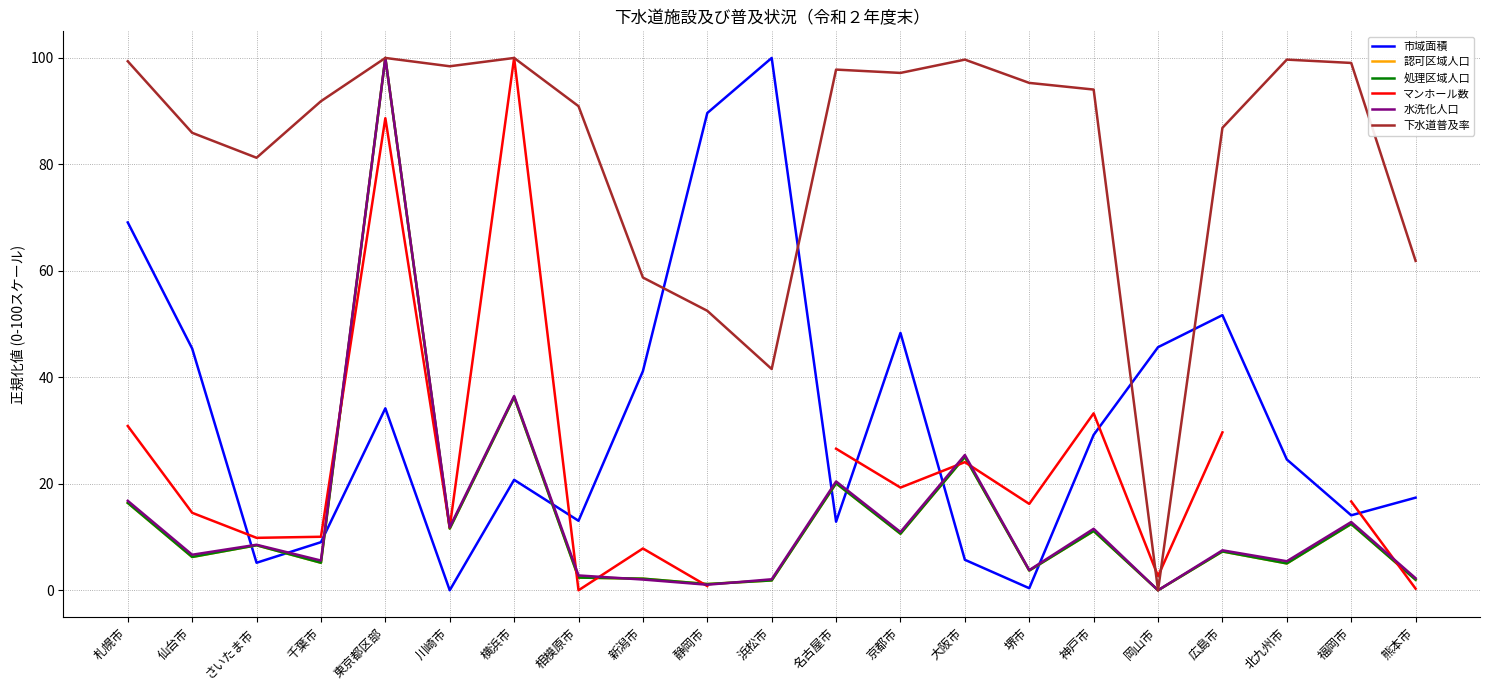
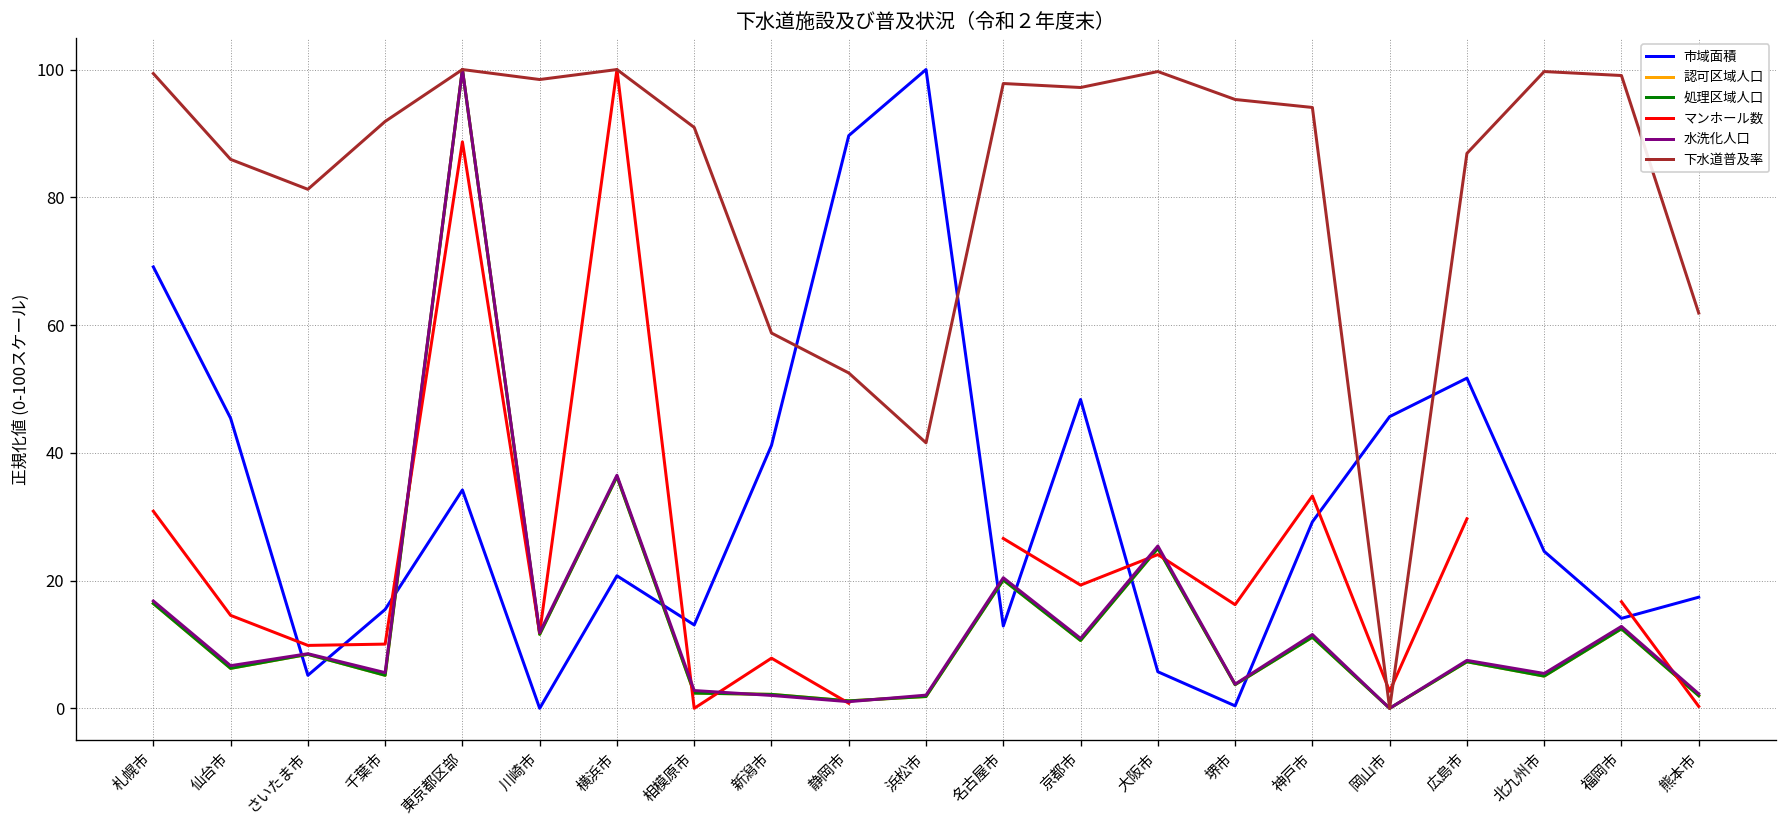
市域面積, 千葉市: 9 -> 15
